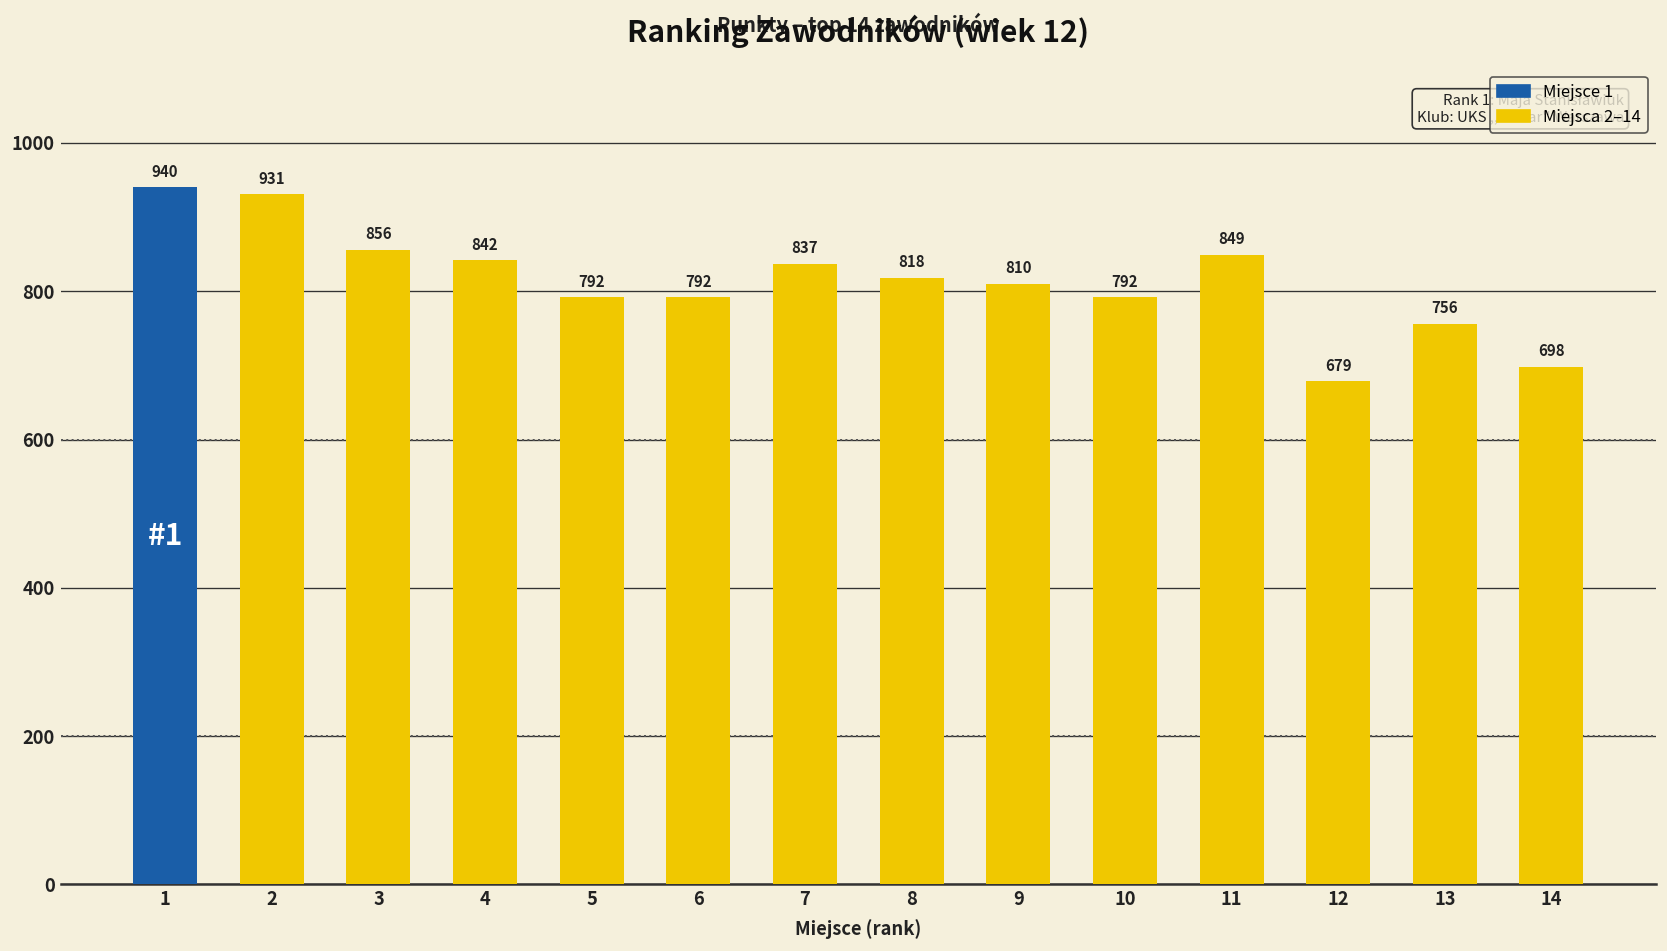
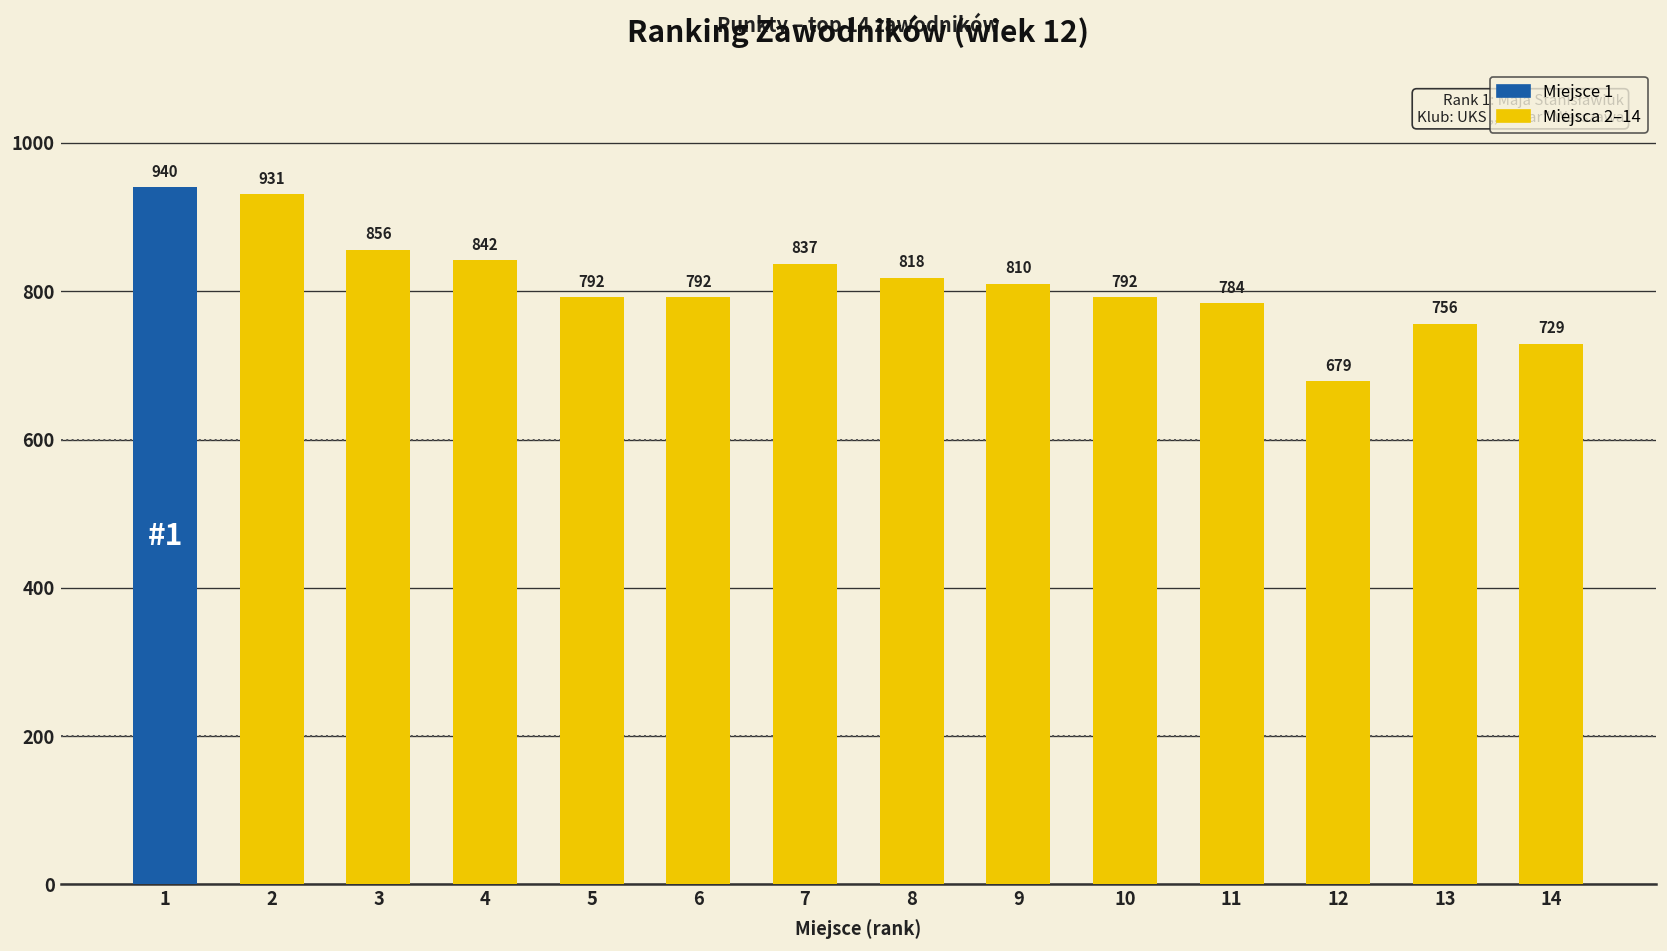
11: 849 -> 784
14: 698 -> 729
